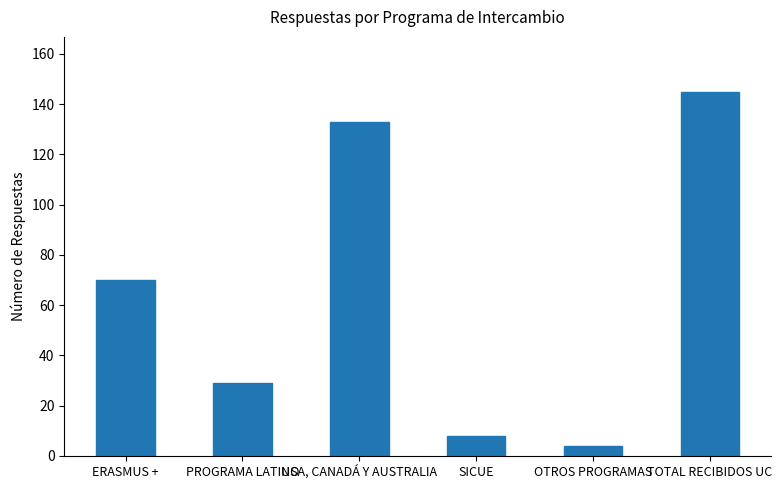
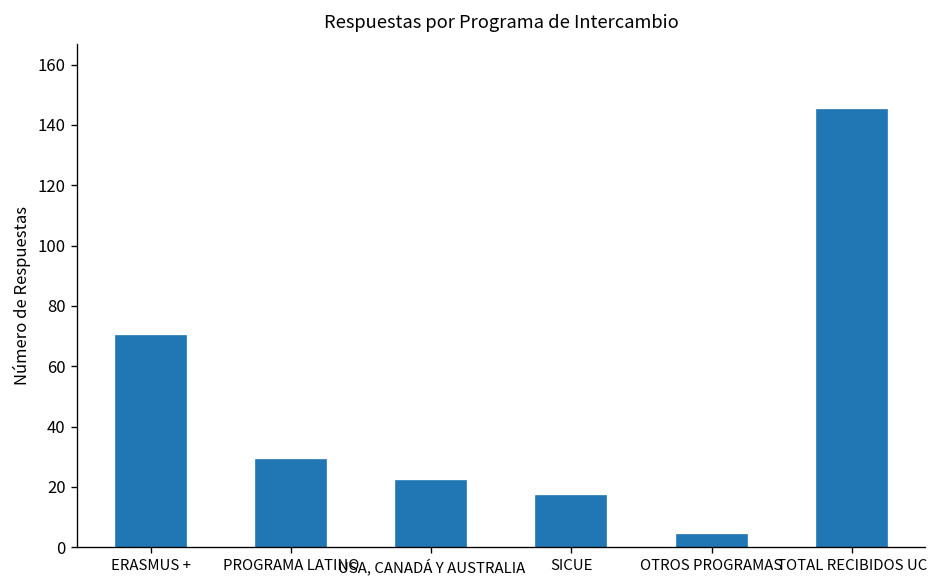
USA, CANADÁ Y AUSTRALIA: 133 -> 22
SICUE: 8 -> 17
